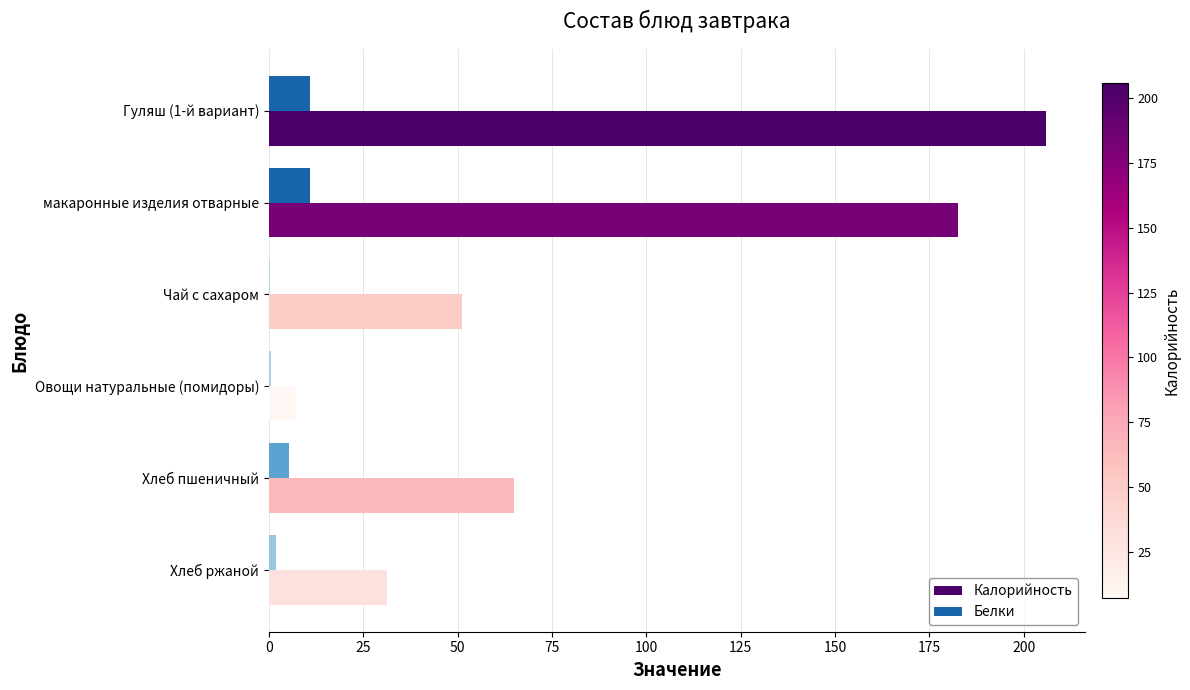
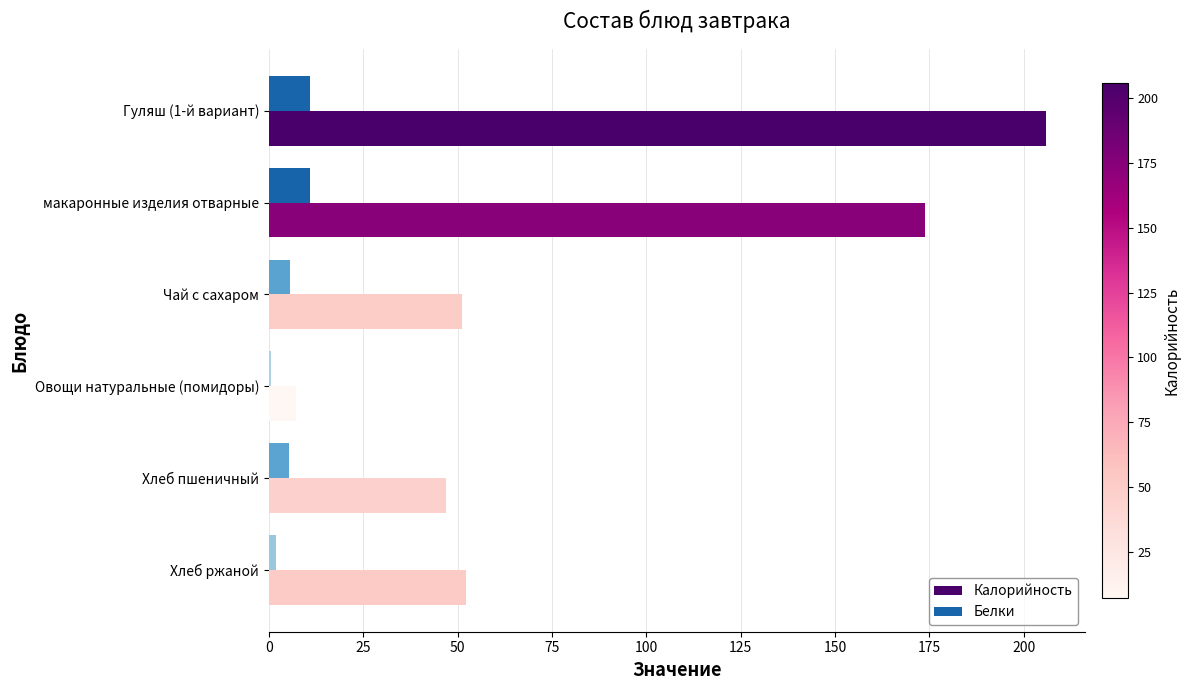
Калорийность, макаронные изделия отварные: 183 -> 174
Белки, Чай с сахаром: 0 -> 6
Калорийность, Хлеб пшеничный: 65 -> 47
Калорийность, Хлеб ржаной: 31 -> 52
